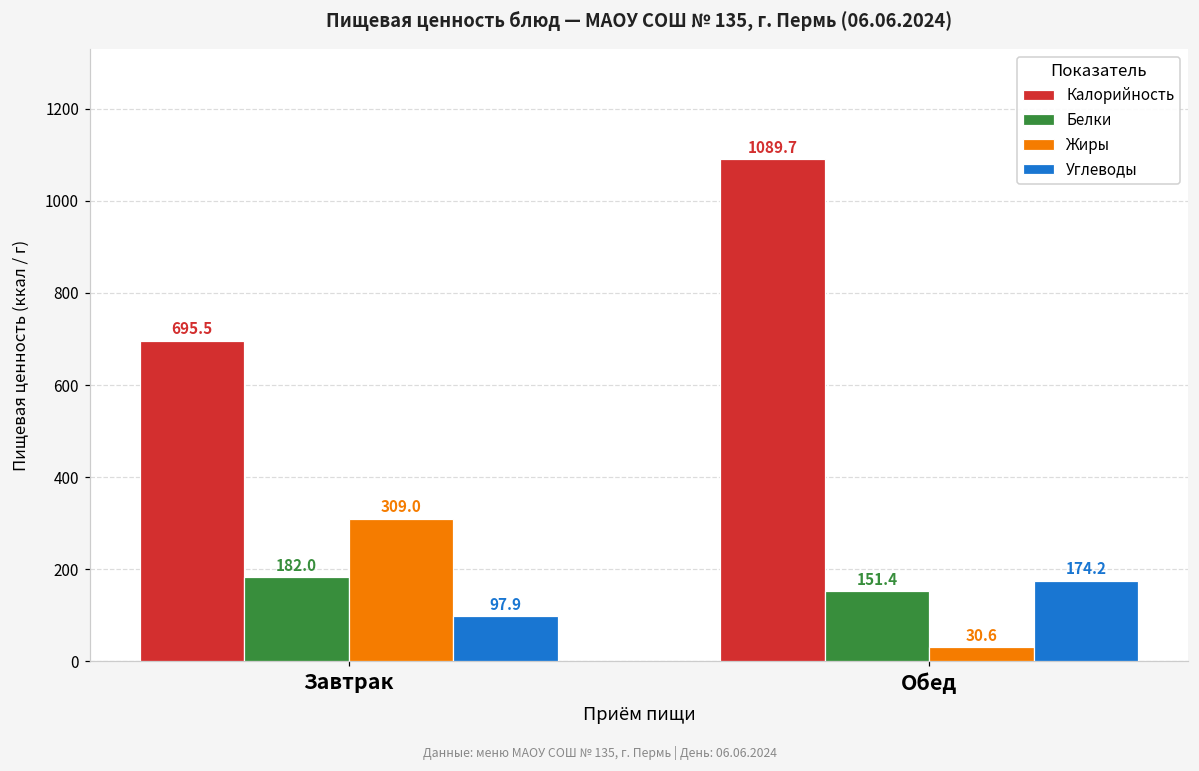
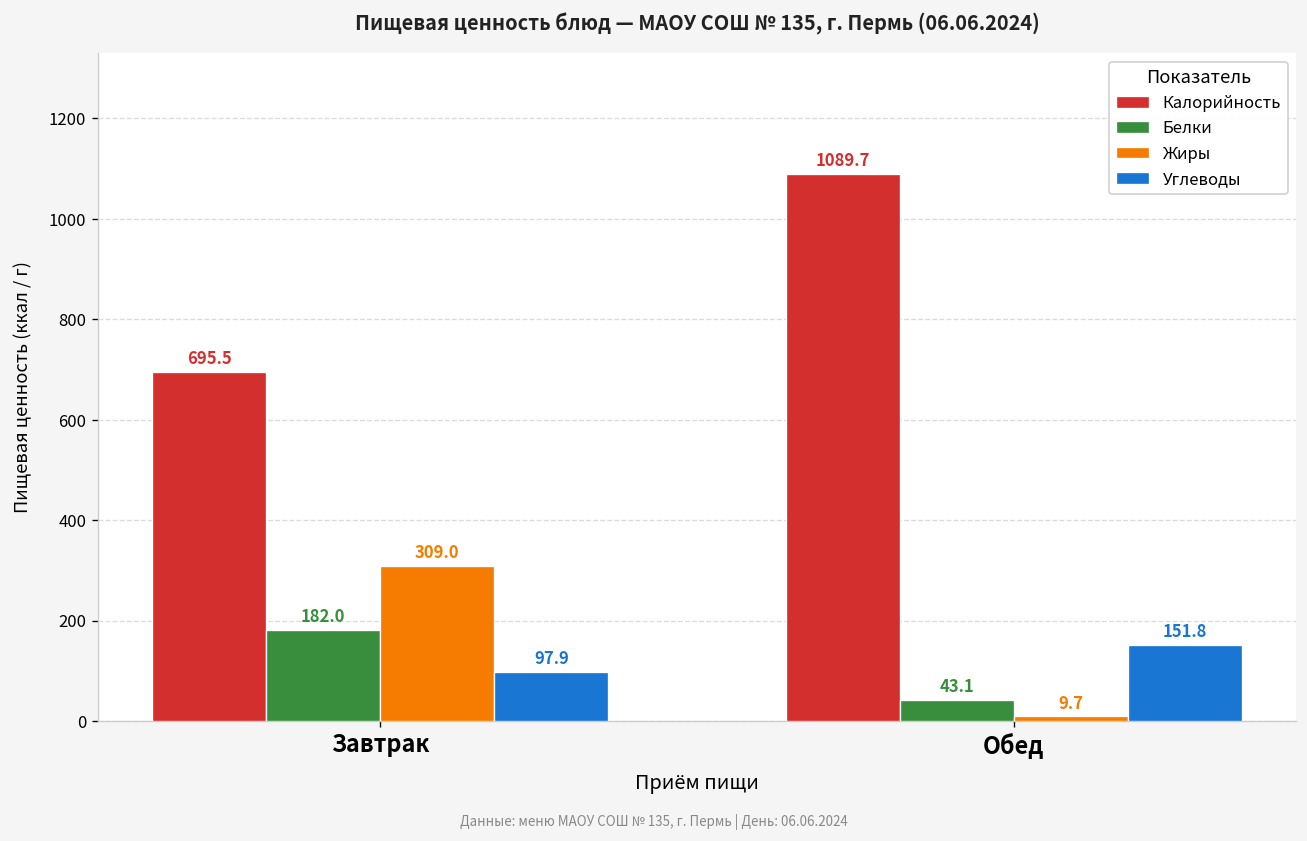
Белки, Обед: 151.4 -> 43.1
Жиры, Обед: 30.6 -> 9.7
Углеводы, Обед: 174.2 -> 151.8
